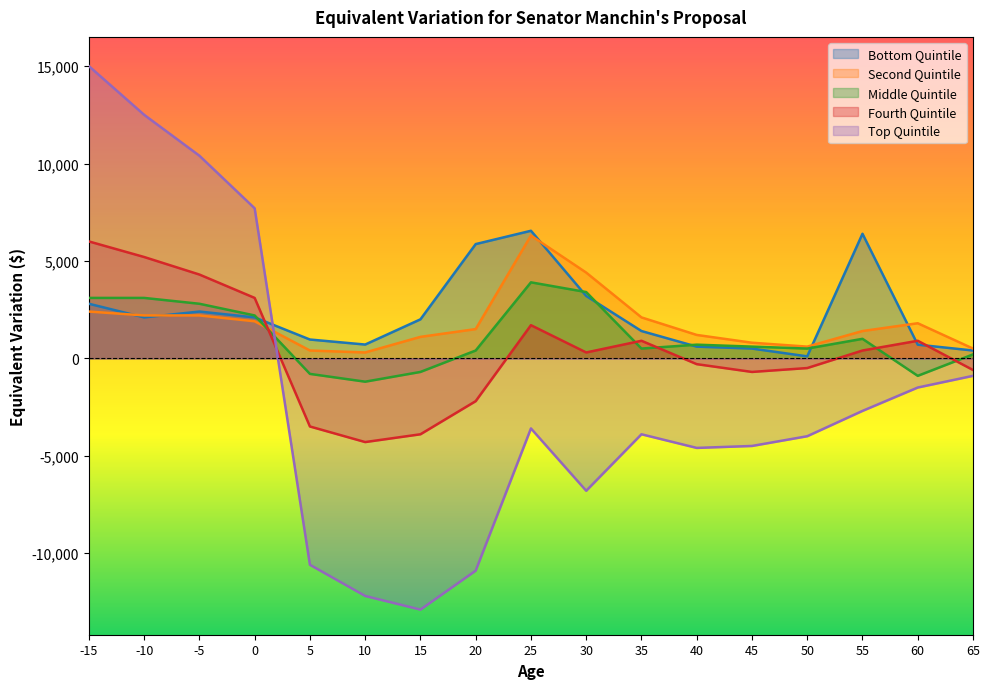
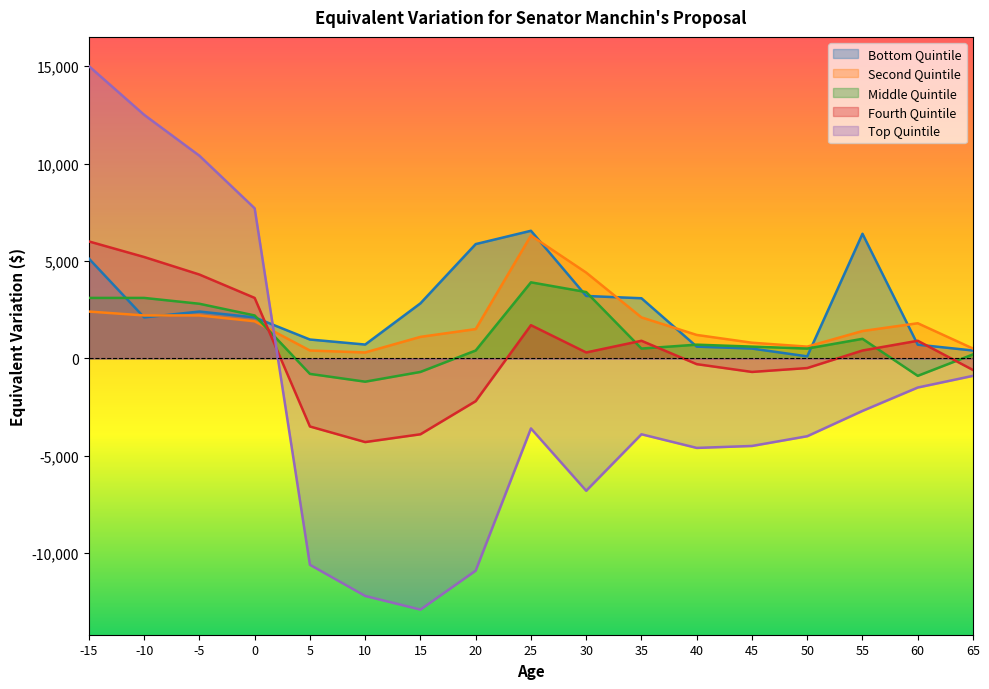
Bottom Quintile, -15: 2,800 -> 5,100
Bottom Quintile, 15: 2,000 -> 2,800
Bottom Quintile, 35: 1,400 -> 3,100
